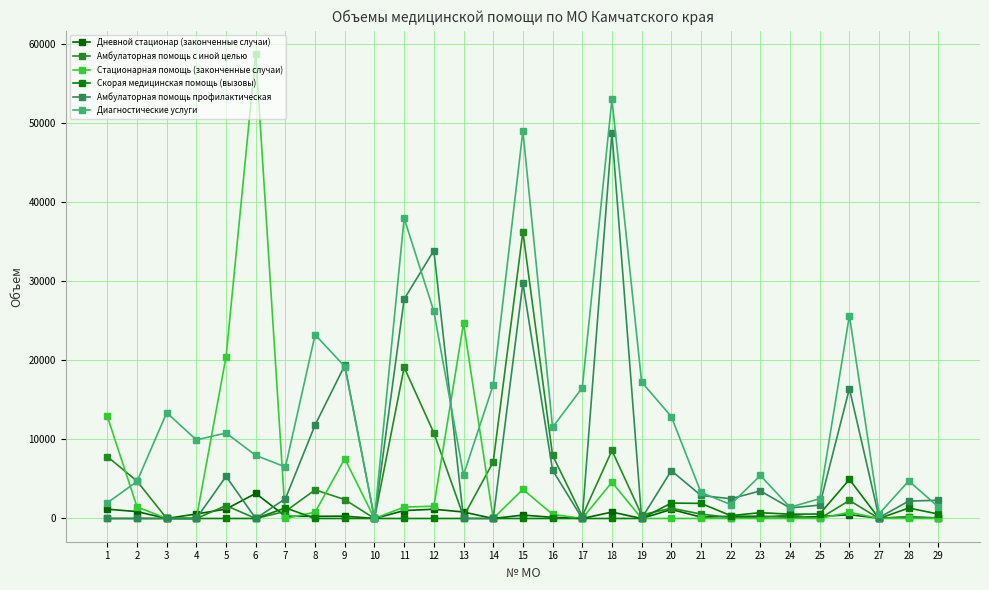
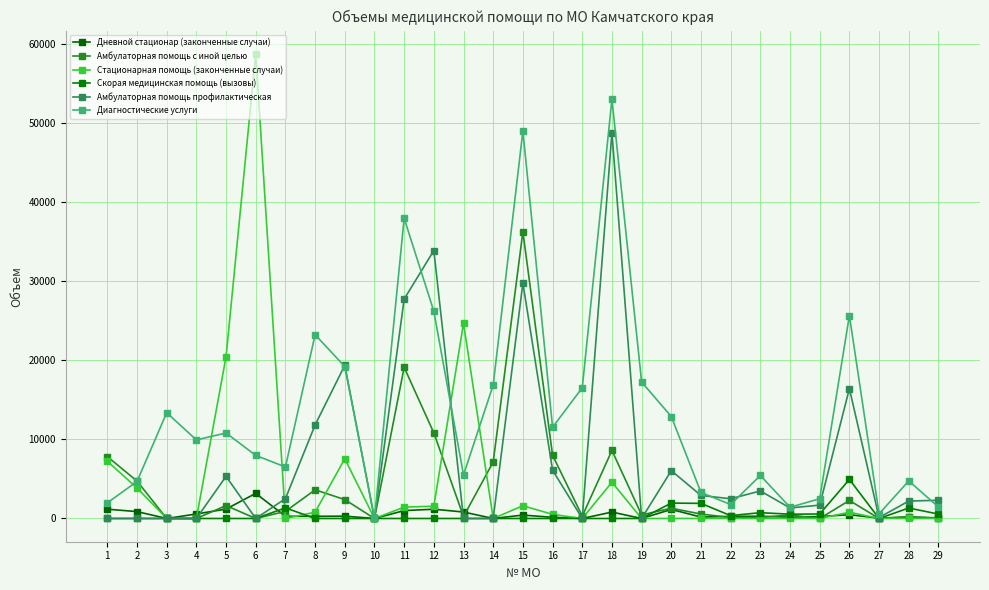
Стационарная помощь (законченные случаи), 1: 13000 -> 7000
Стационарная помощь (законченные случаи), 2: 1000 -> 4000
Стационарная помощь (законченные случаи), 15: 4000 -> 2000
